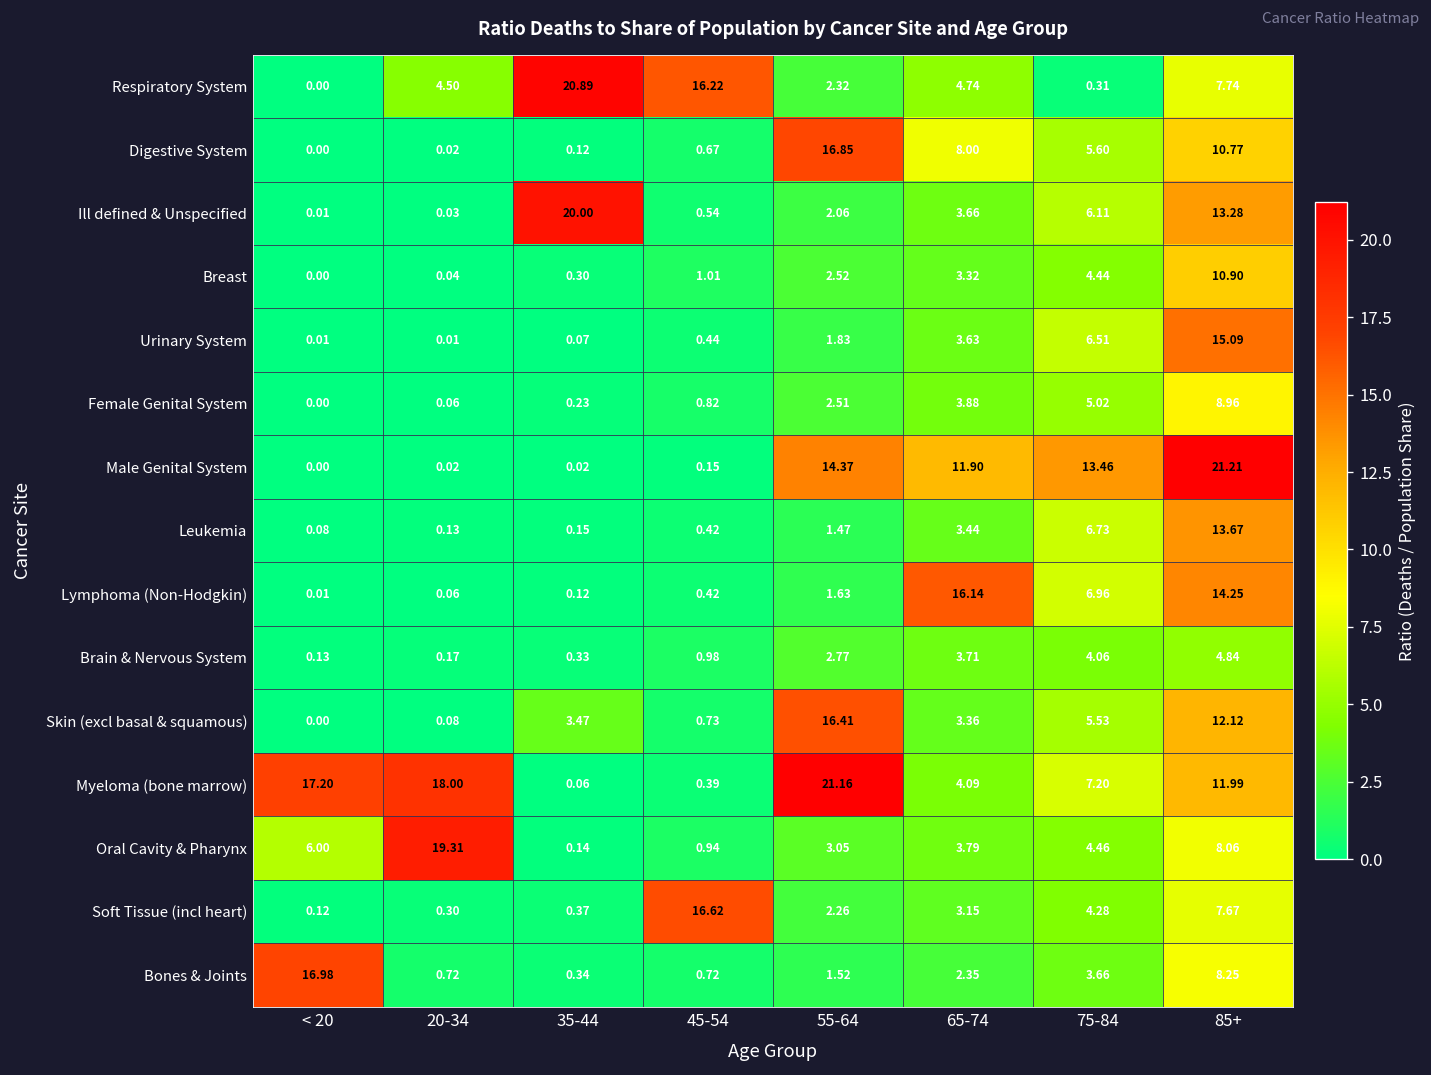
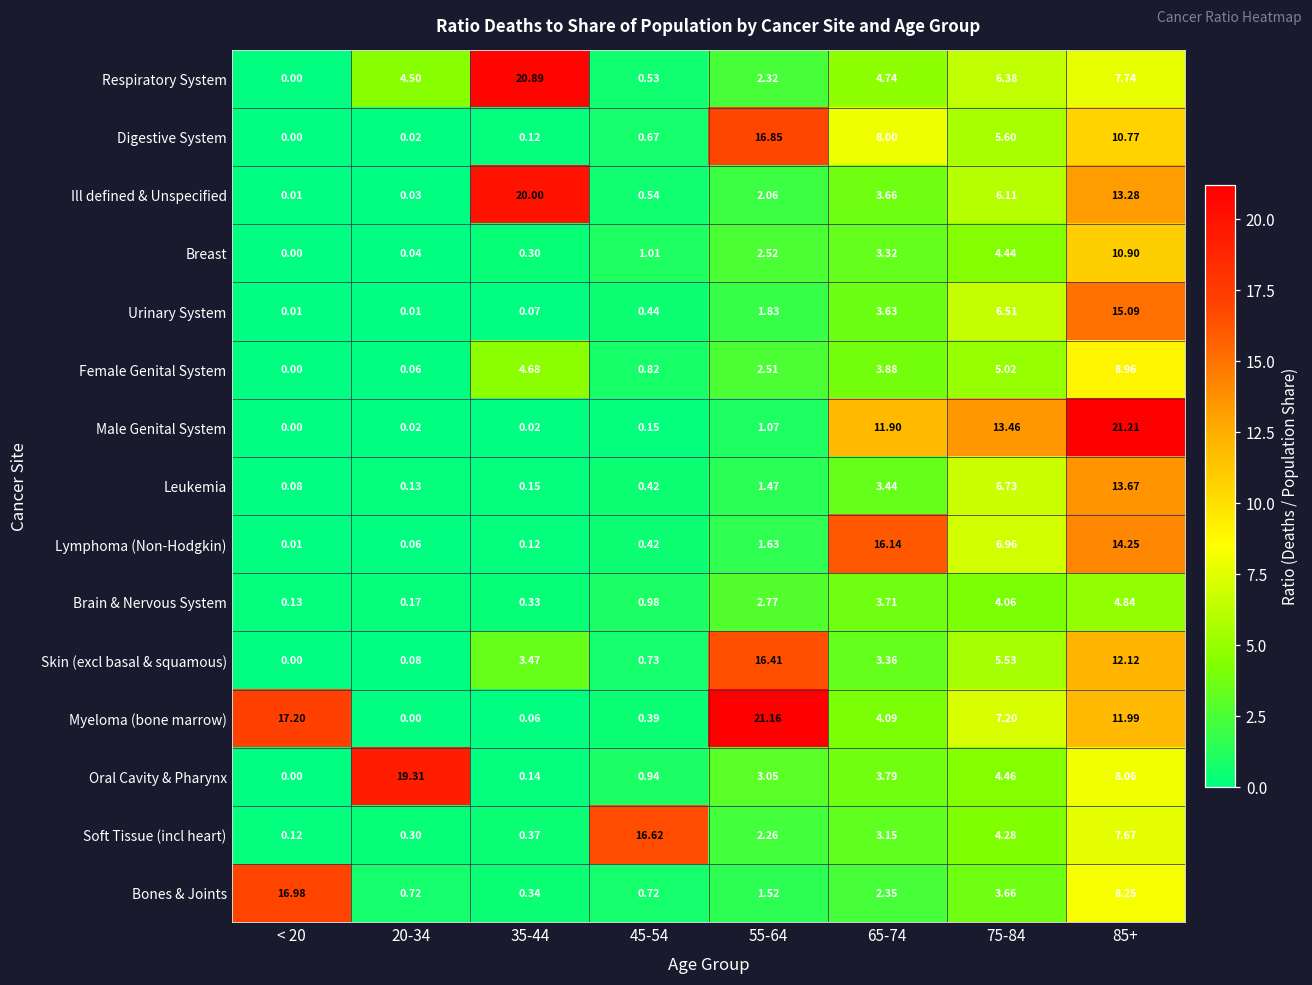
Respiratory System, 45-54: 16.22 -> 0.53
Respiratory System, 75-84: 0.31 -> 6.38
Female Genital System, 35-44: 0.23 -> 4.68
Male Genital System, 55-64: 14.37 -> 1.07
Myeloma (bone marrow), 20-34: 18.00 -> 0.00
Oral Cavity & Pharynx, < 20: 6.00 -> 0.00
